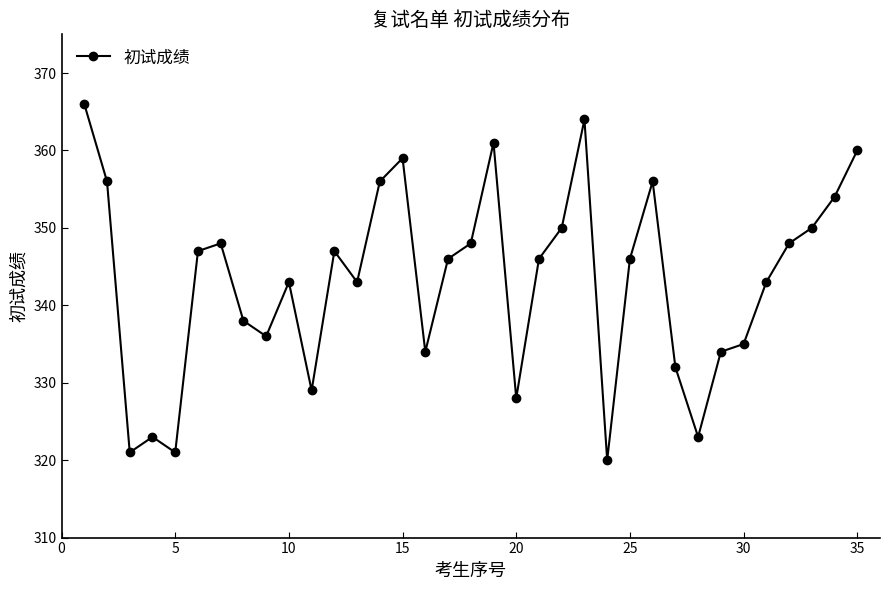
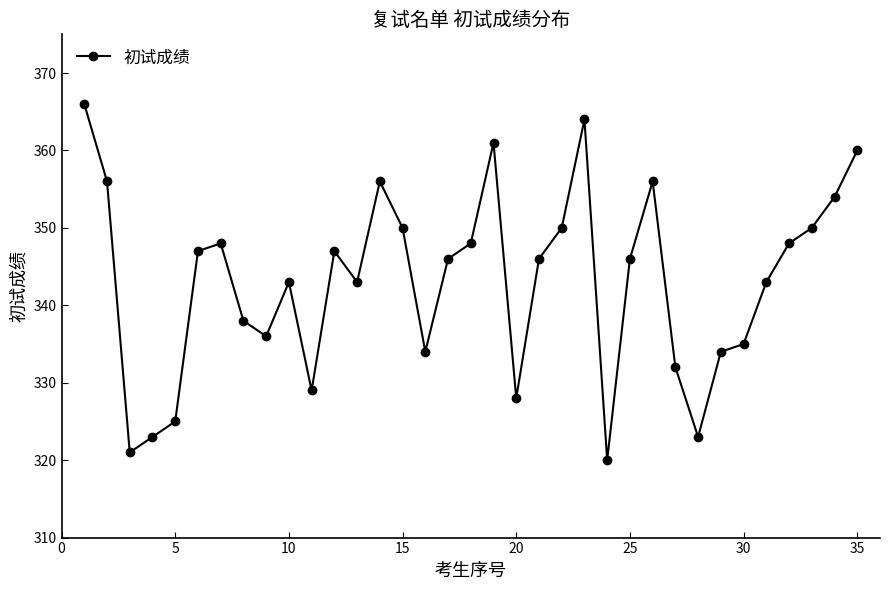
5: 321 -> 325
15: 359 -> 350
